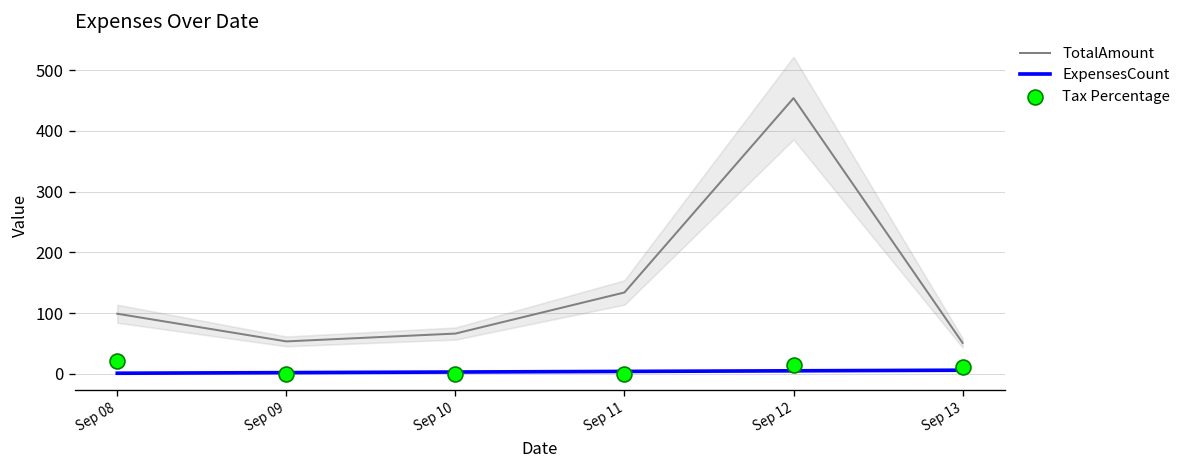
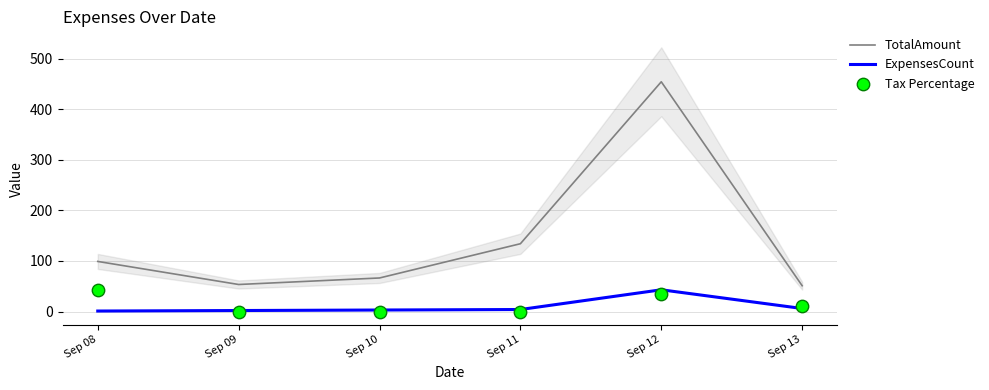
Tax Percentage, Sep 08: 20 -> 40
ExpensesCount, Sep 12: 10 -> 40
Tax Percentage, Sep 12: 10 -> 30
